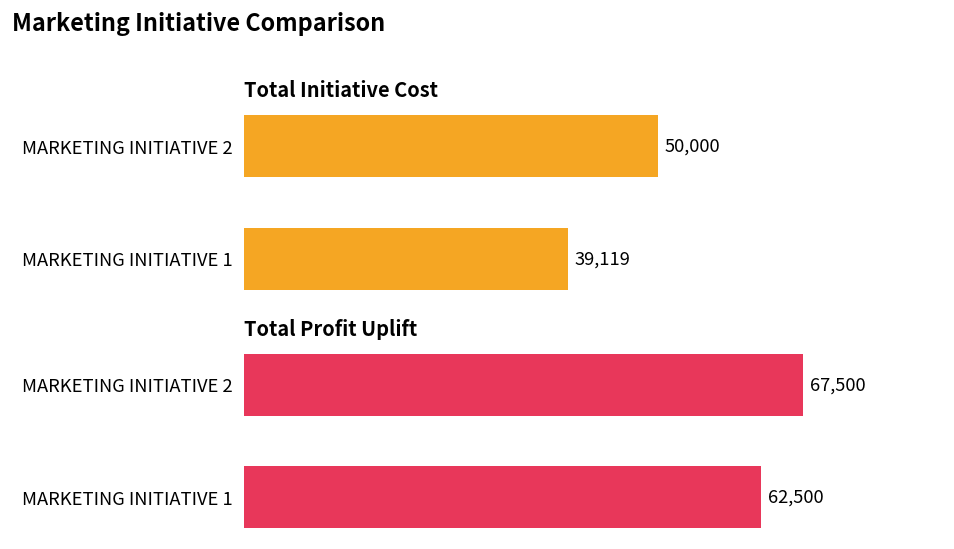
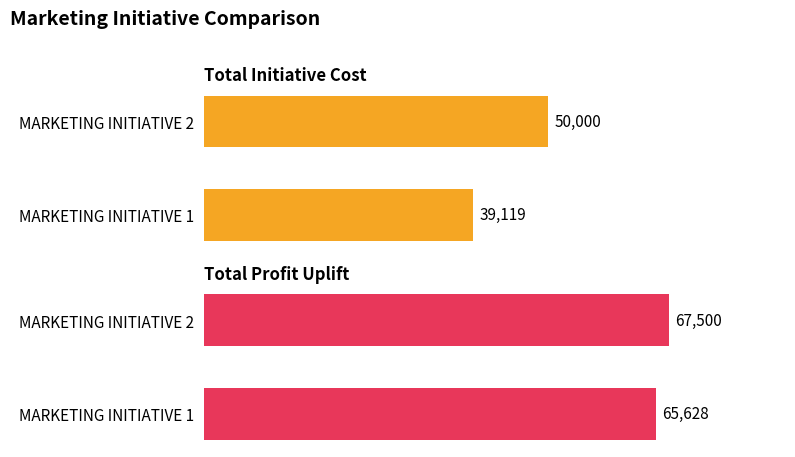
Total Profit Uplift, MARKETING INITIATIVE 1: 62,500 -> 65,628
